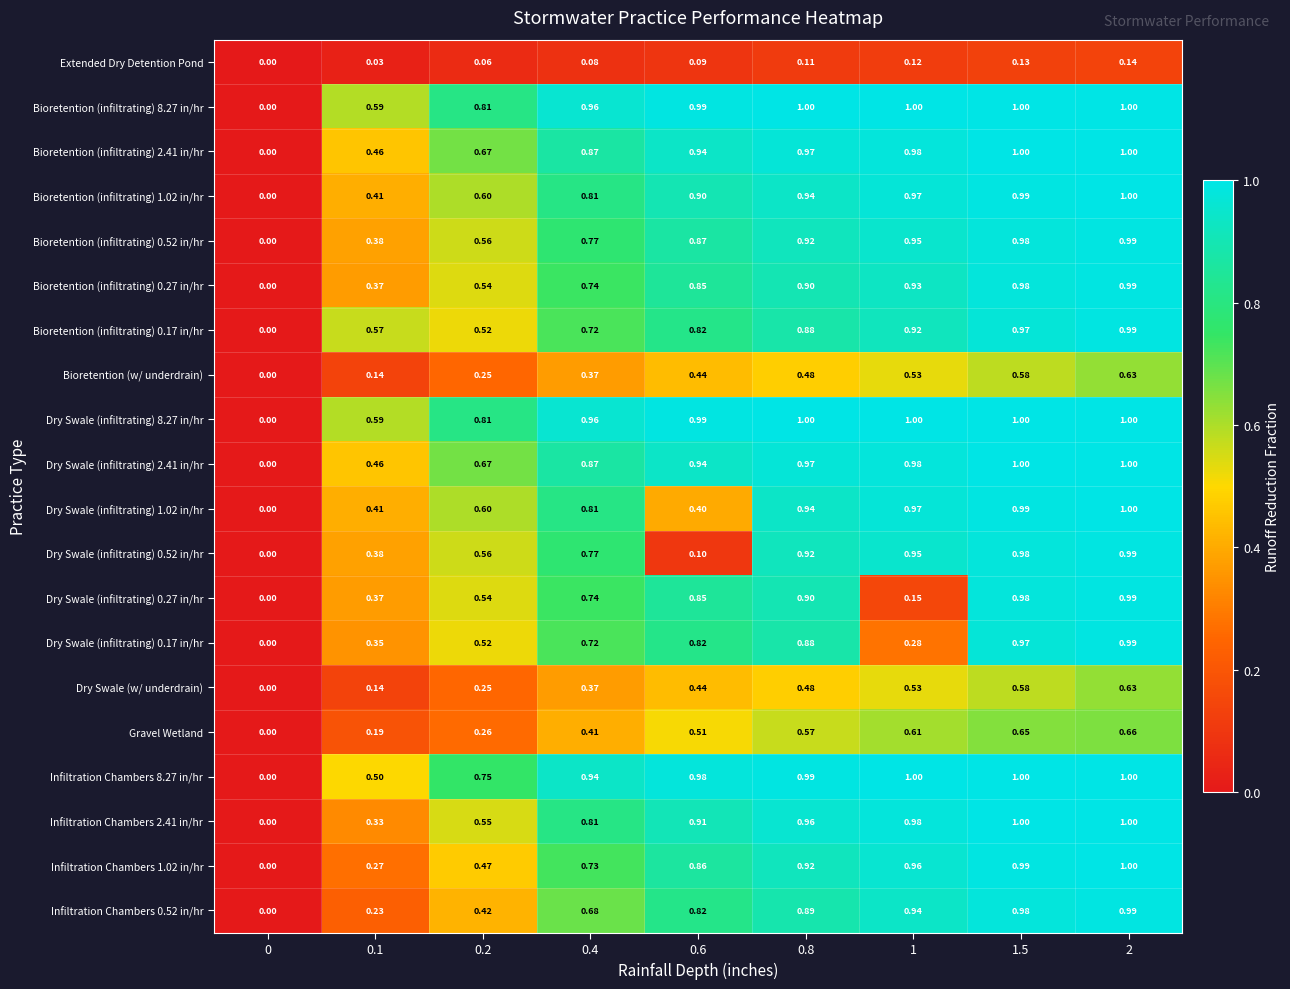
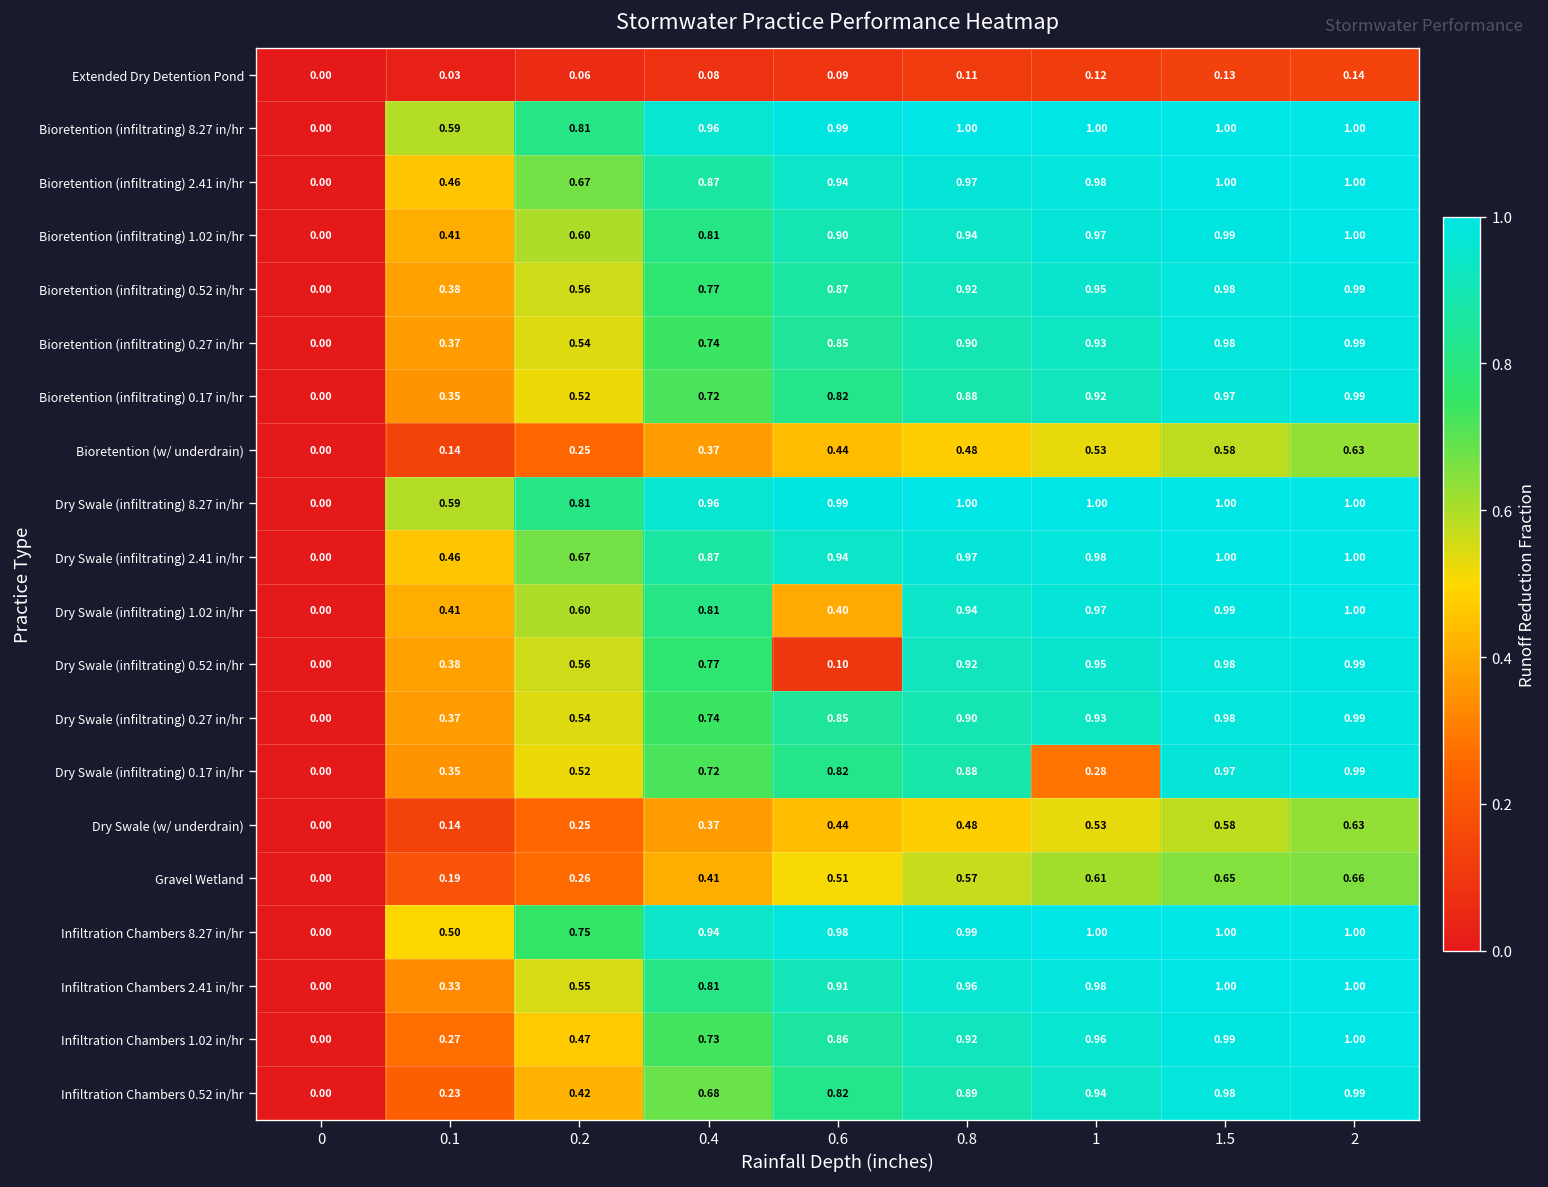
Bioretention (infiltrating) 0.17 in/hr, 0.1: 0.57 -> 0.35
Dry Swale (infiltrating) 0.27 in/hr, 1: 0.15 -> 0.93
